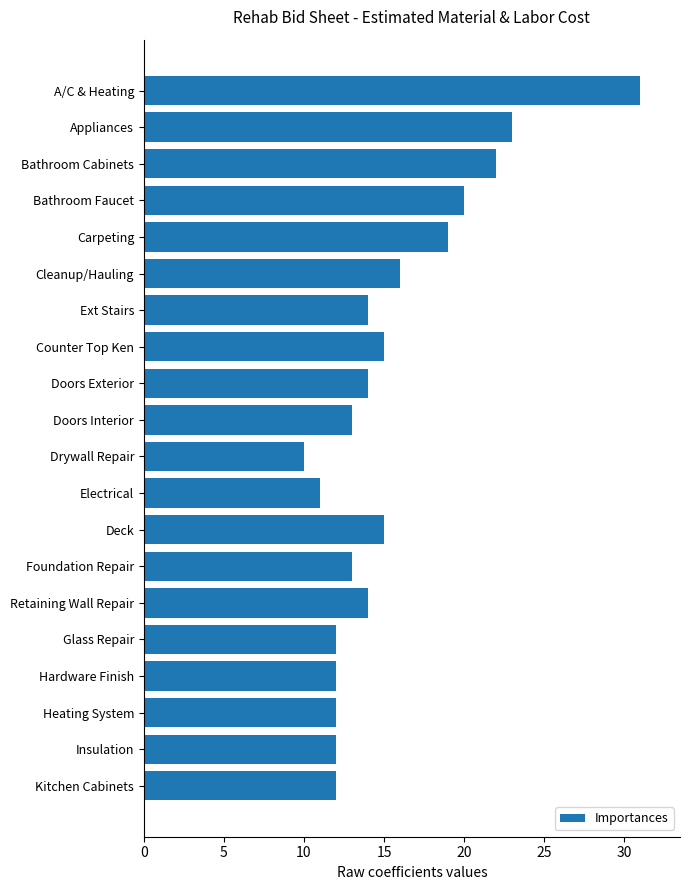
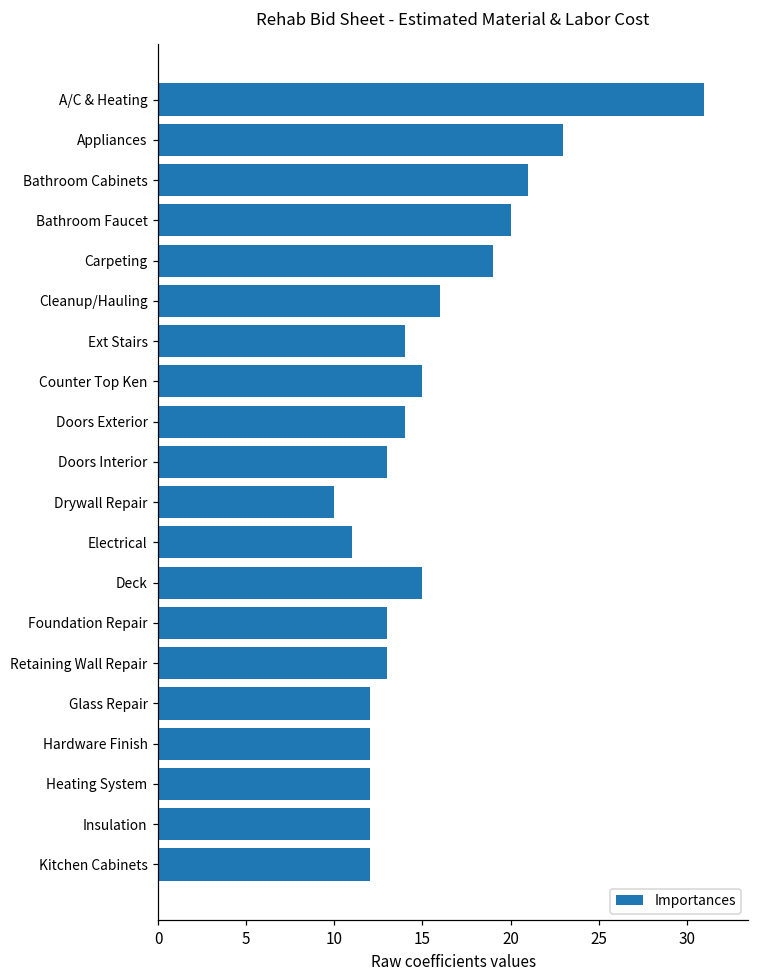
Bathroom Cabinets: 22 -> 21
Retaining Wall Repair: 14 -> 13
